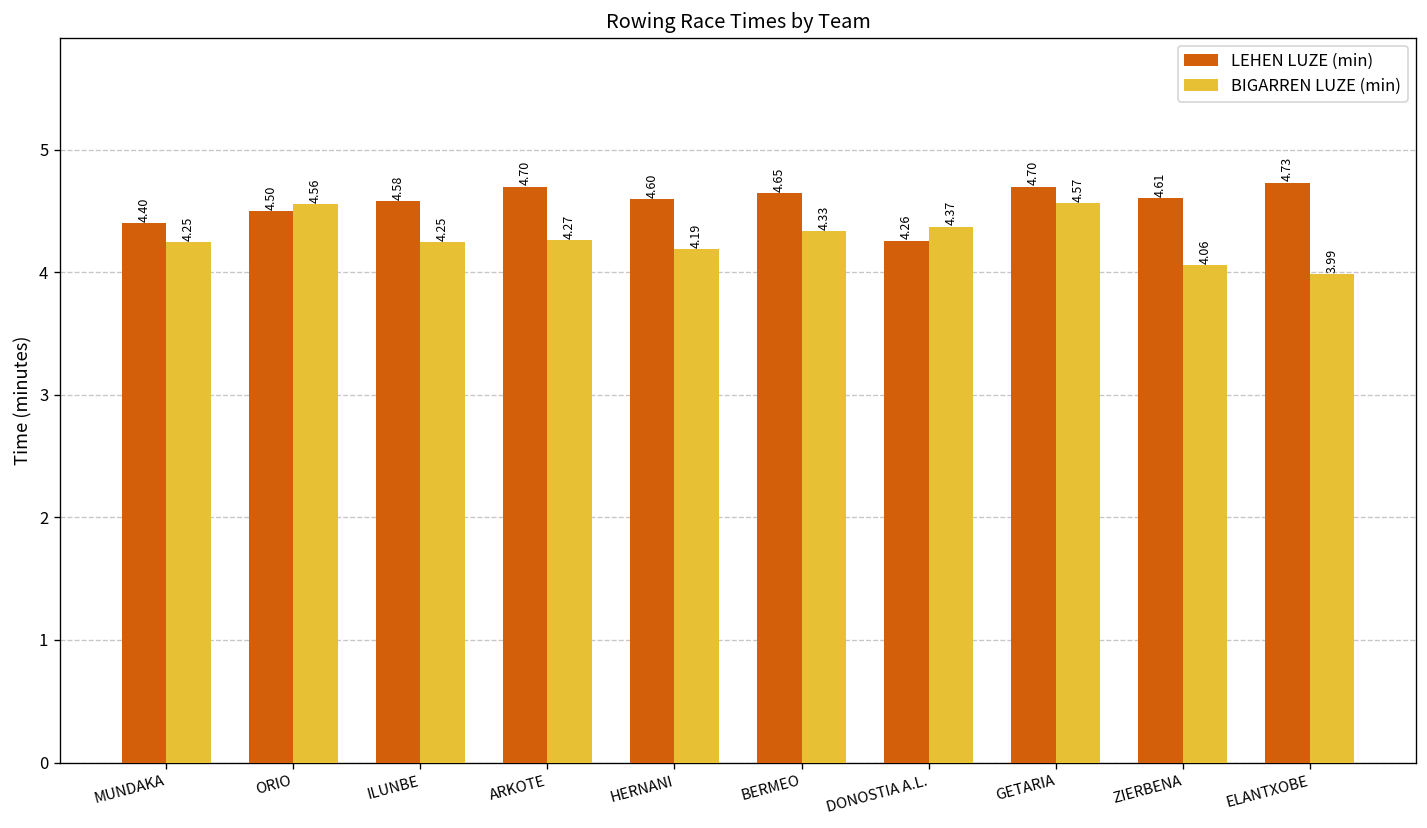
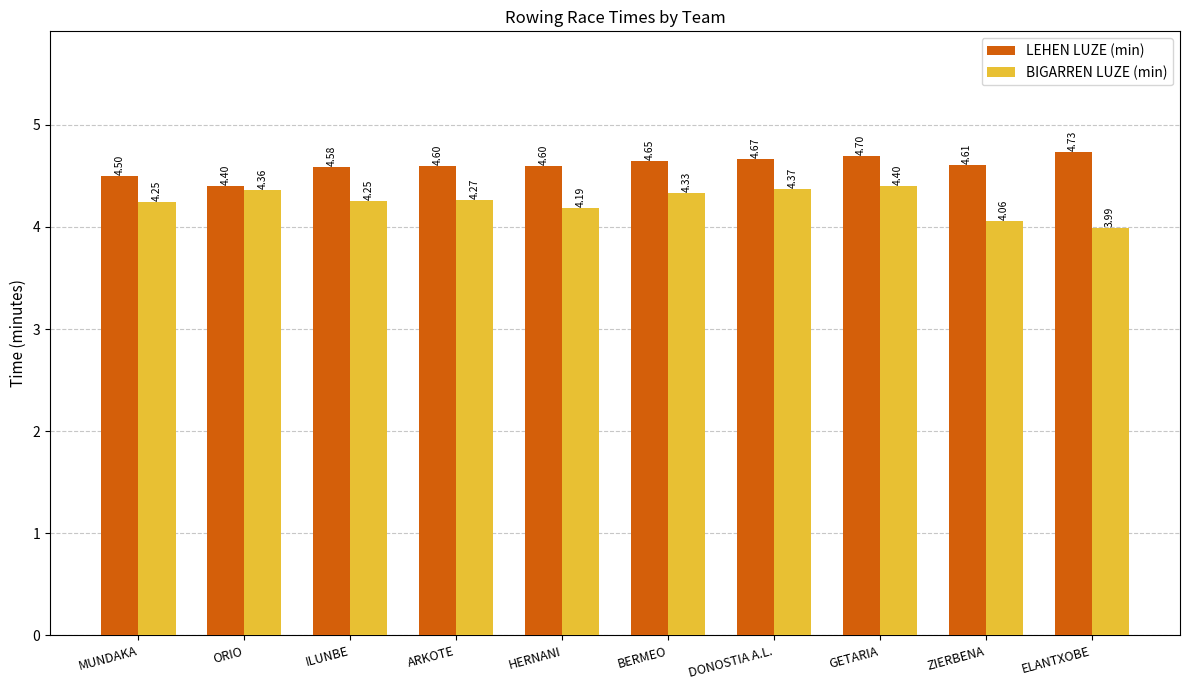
LEHEN LUZE (min), MUNDAKA: 4.40 -> 4.50
LEHEN LUZE (min), ORIO: 4.50 -> 4.40
BIGARREN LUZE (min), ORIO: 4.56 -> 4.36
LEHEN LUZE (min), ARKOTE: 4.70 -> 4.60
LEHEN LUZE (min), DONOSTIA A.L.: 4.26 -> 4.67
BIGARREN LUZE (min), GETARIA: 4.57 -> 4.40
